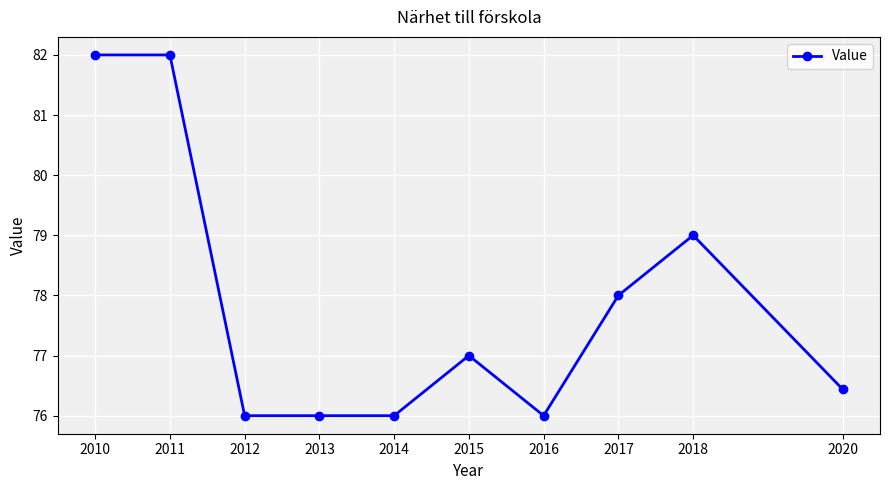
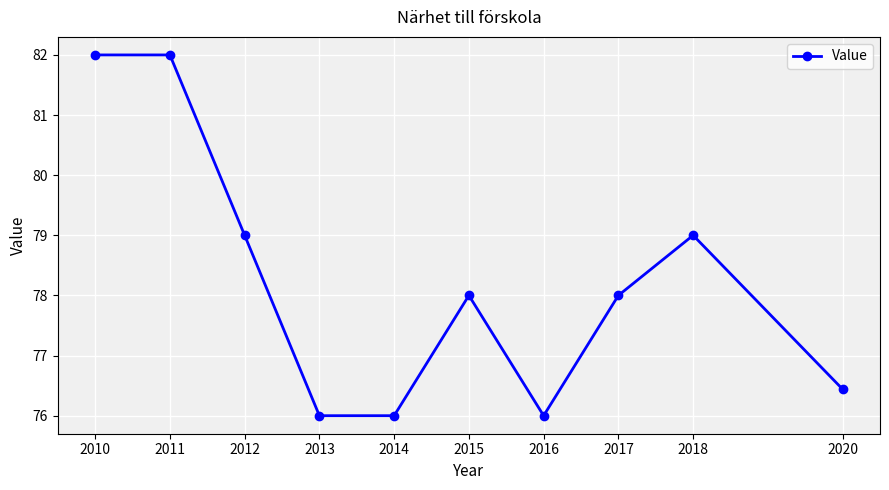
2012: 76 -> 79
2015: 77 -> 78
